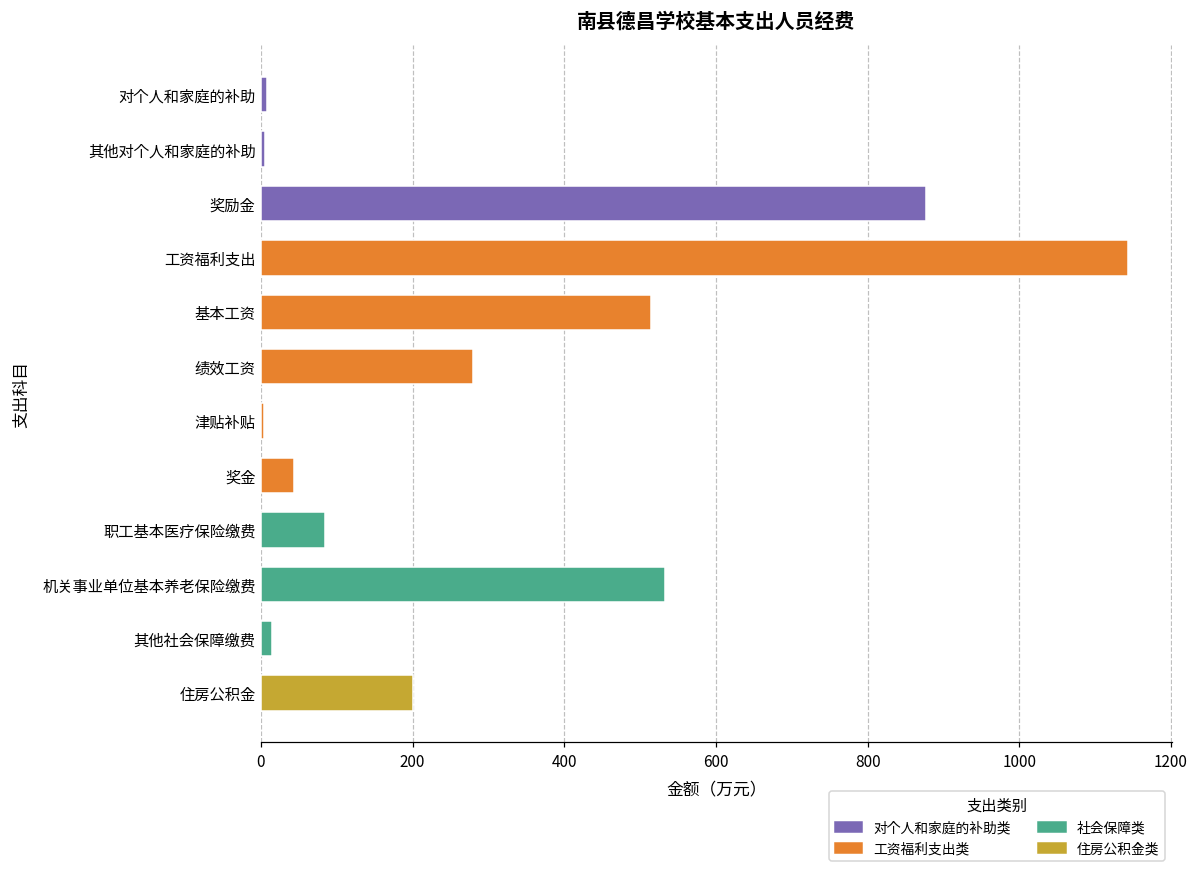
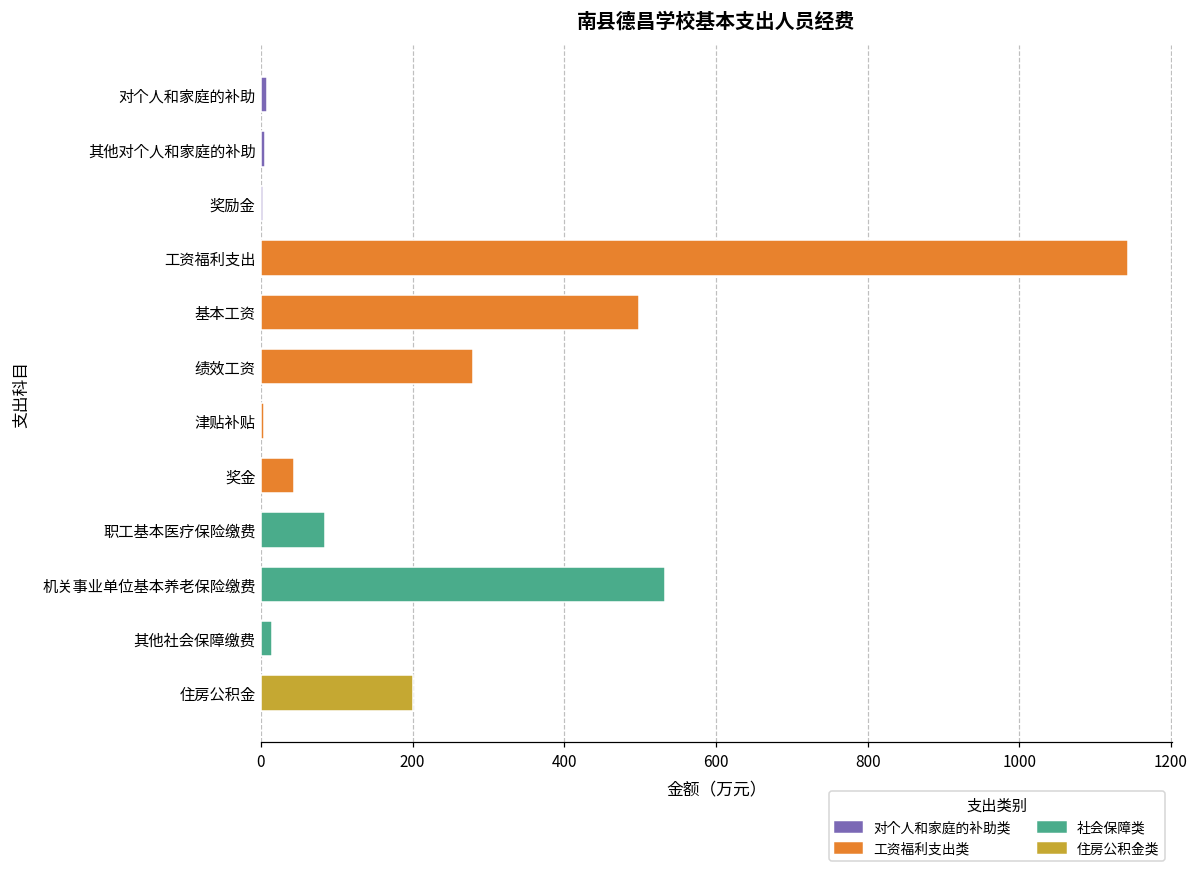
奖励金: 880 -> 0
基本工资: 510 -> 500
